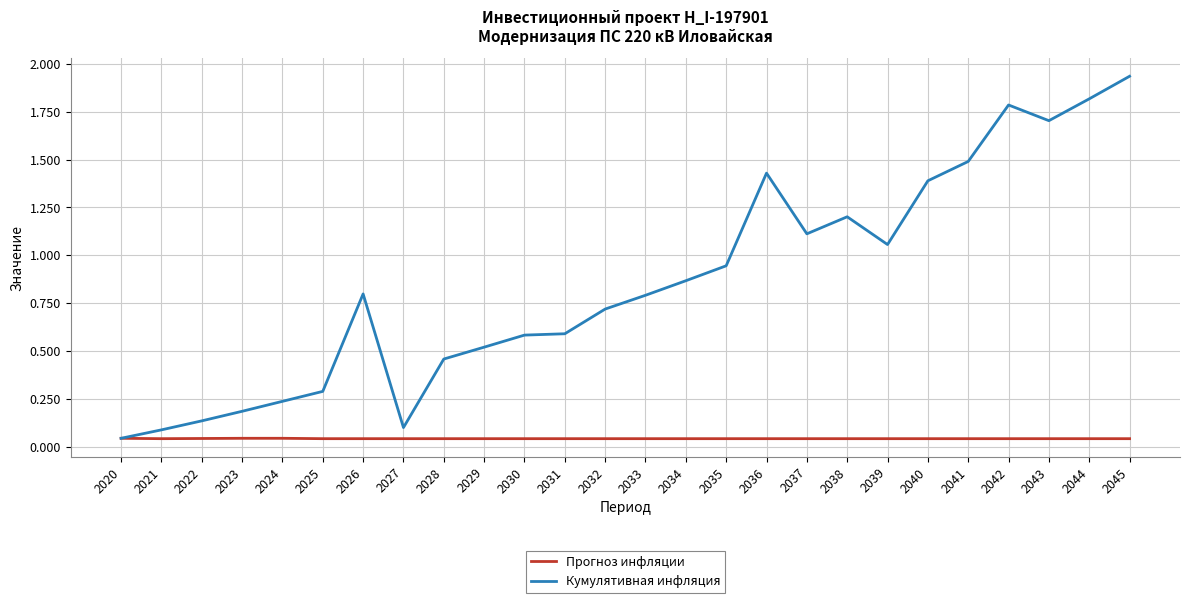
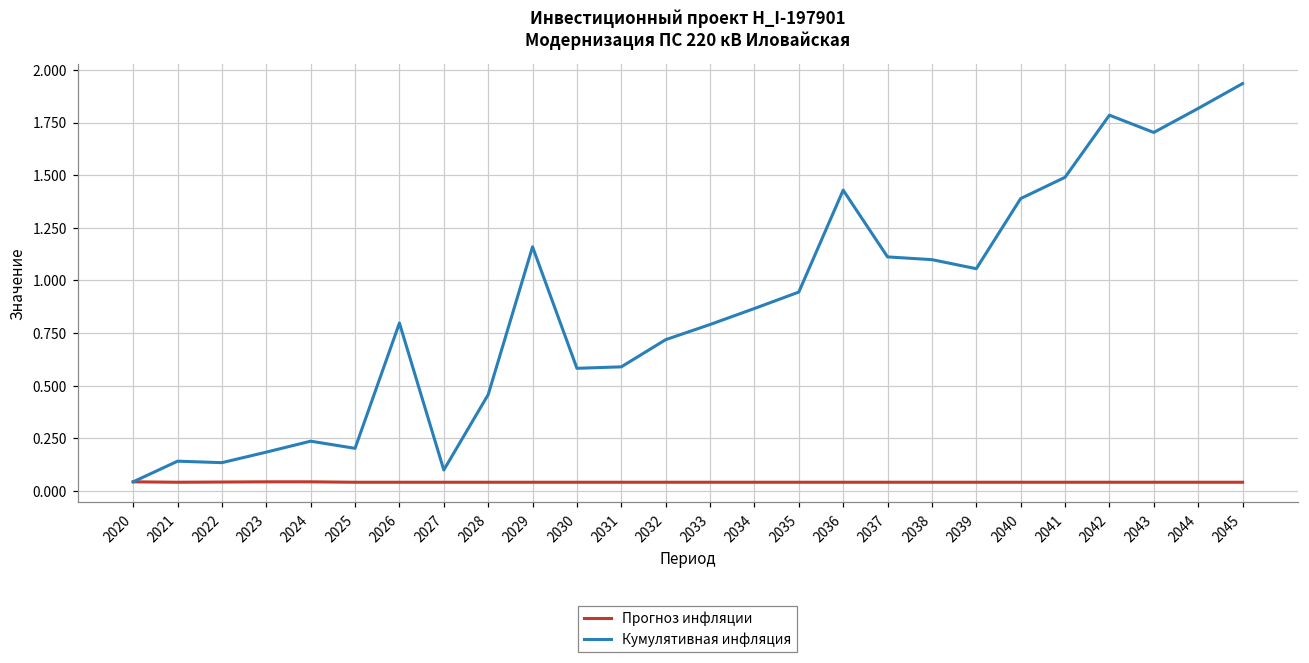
Кумулятивная инфляция, 2021: 0.09 -> 0.14
Кумулятивная инфляция, 2025: 0.29 -> 0.20
Кумулятивная инфляция, 2029: 0.52 -> 1.16
Кумулятивная инфляция, 2038: 1.20 -> 1.10
